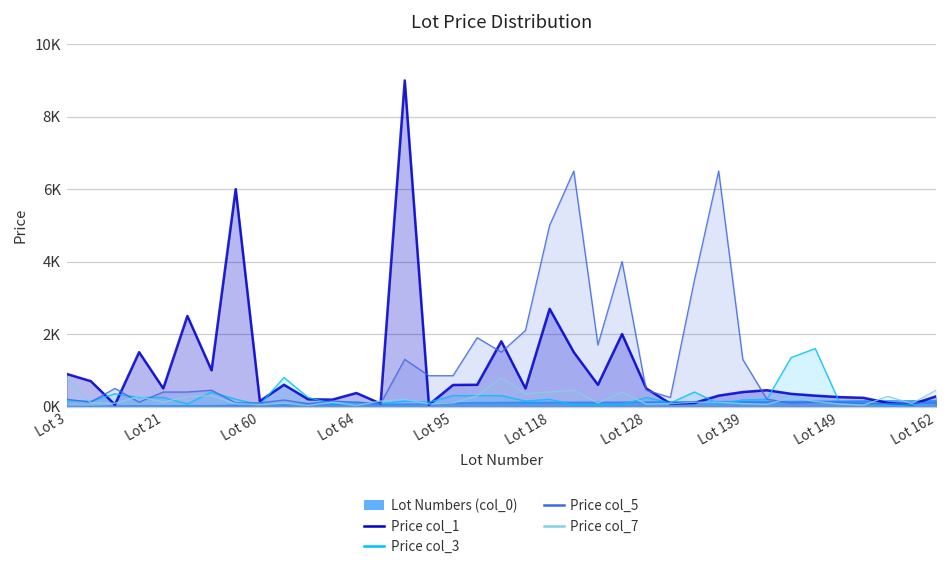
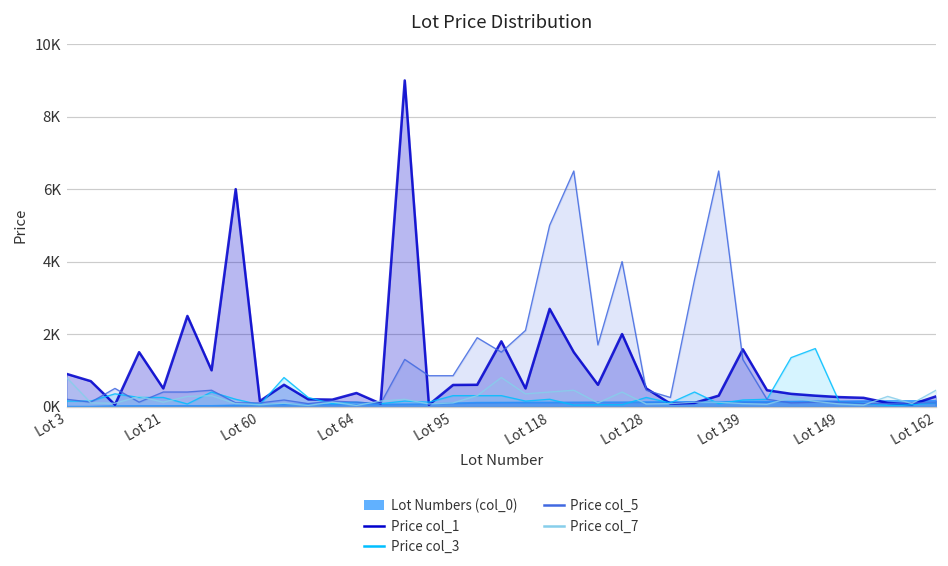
Price col_1, Lot 139: 400 -> 1600
